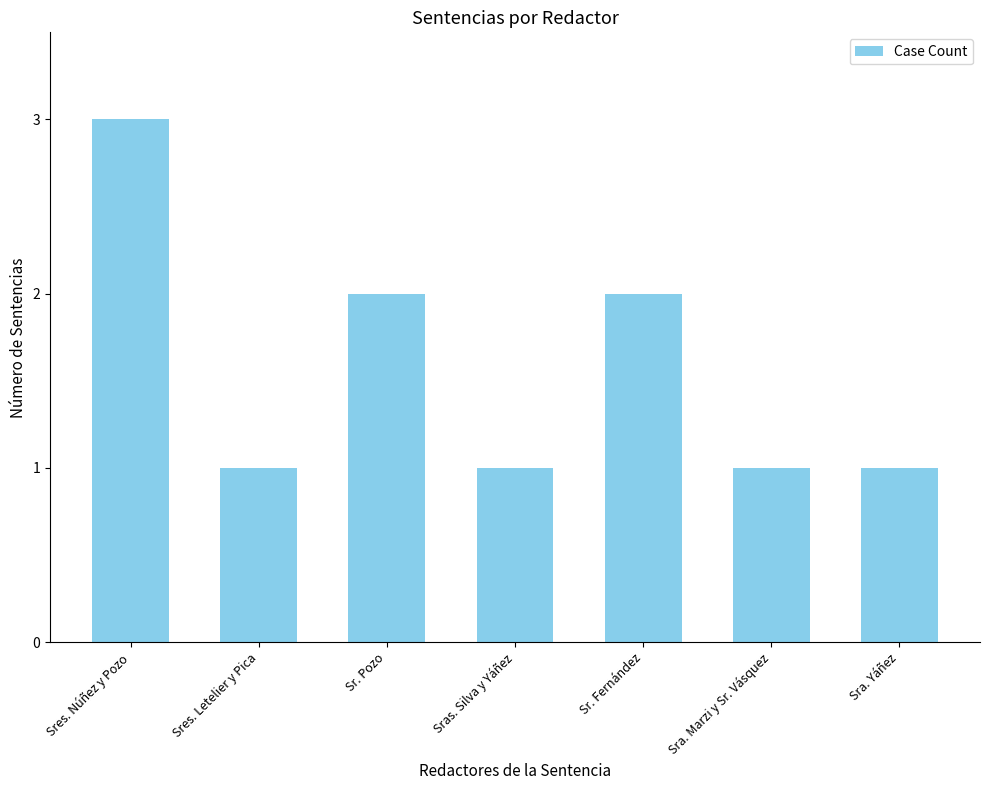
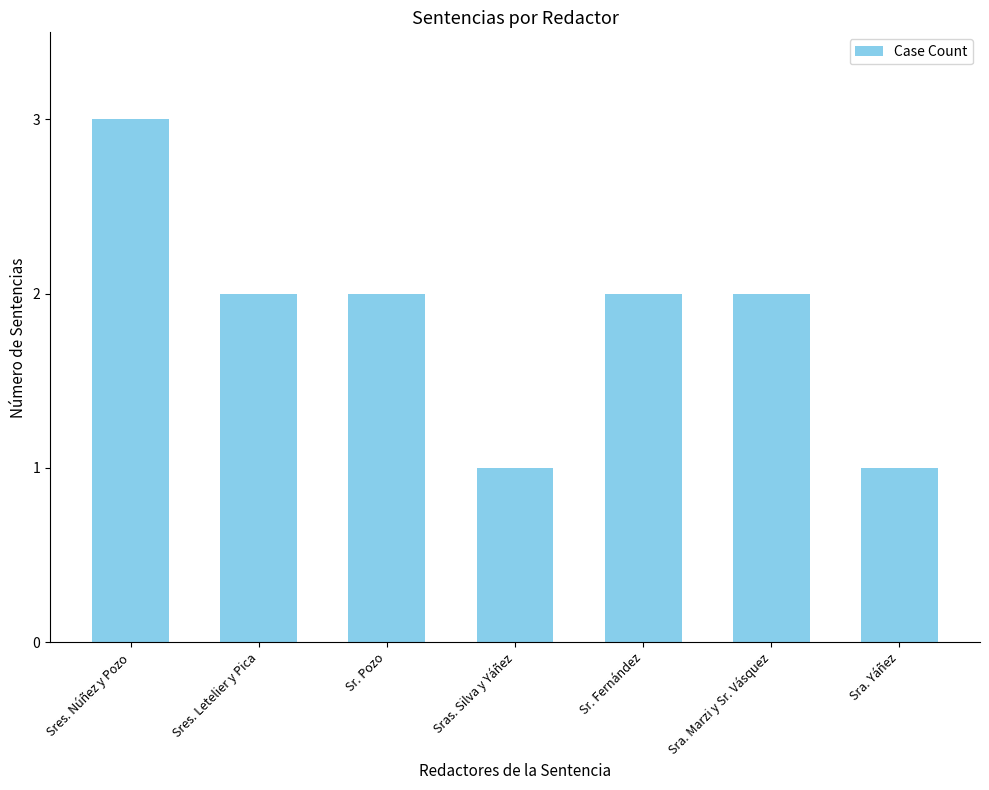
Sres. Letelier y Pica: 1 -> 2
Sra. Marzi y Sr. Vásquez: 1 -> 2
